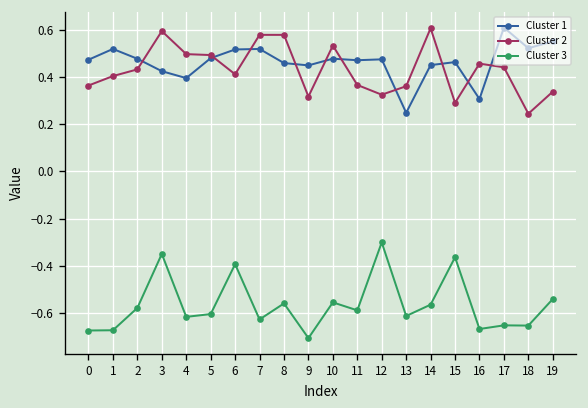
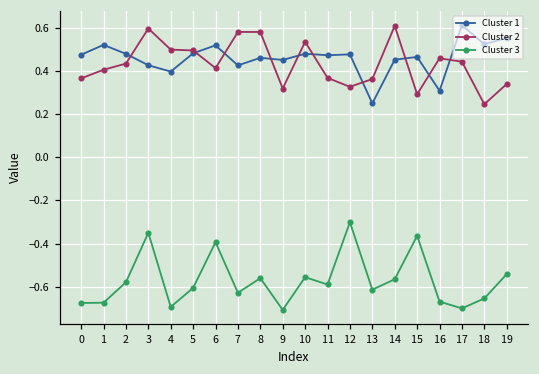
Cluster 3, 4: -0.62 -> -0.69
Cluster 1, 7: 0.52 -> 0.42
Cluster 3, 17: -0.65 -> -0.70
